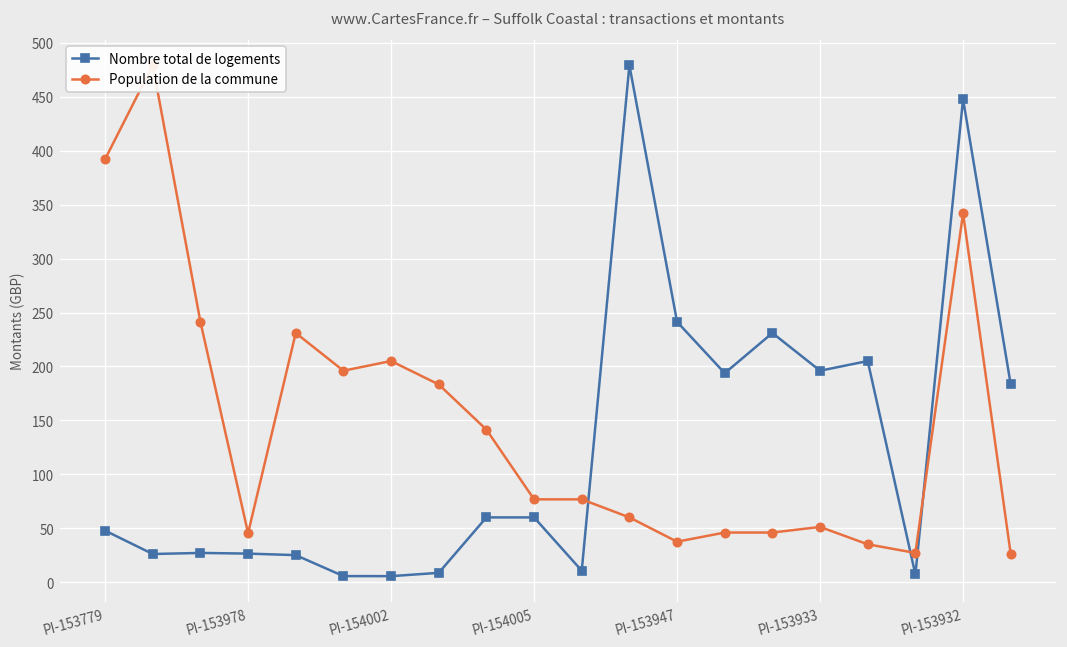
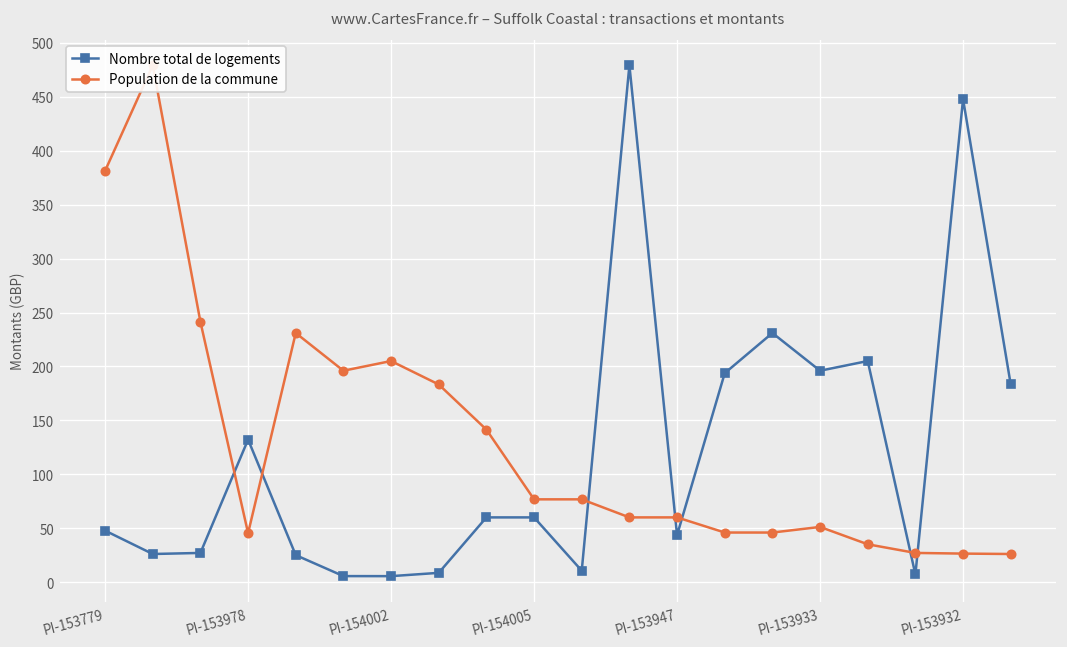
Population de la commune, PI-153779: 390 -> 380
Nombre total de logements, PI-153978: 30 -> 130
Nombre total de logements, PI-153947: 240 -> 40
Population de la commune, PI-153947: 40 -> 60
Population de la commune, PI-153932: 340 -> 30
